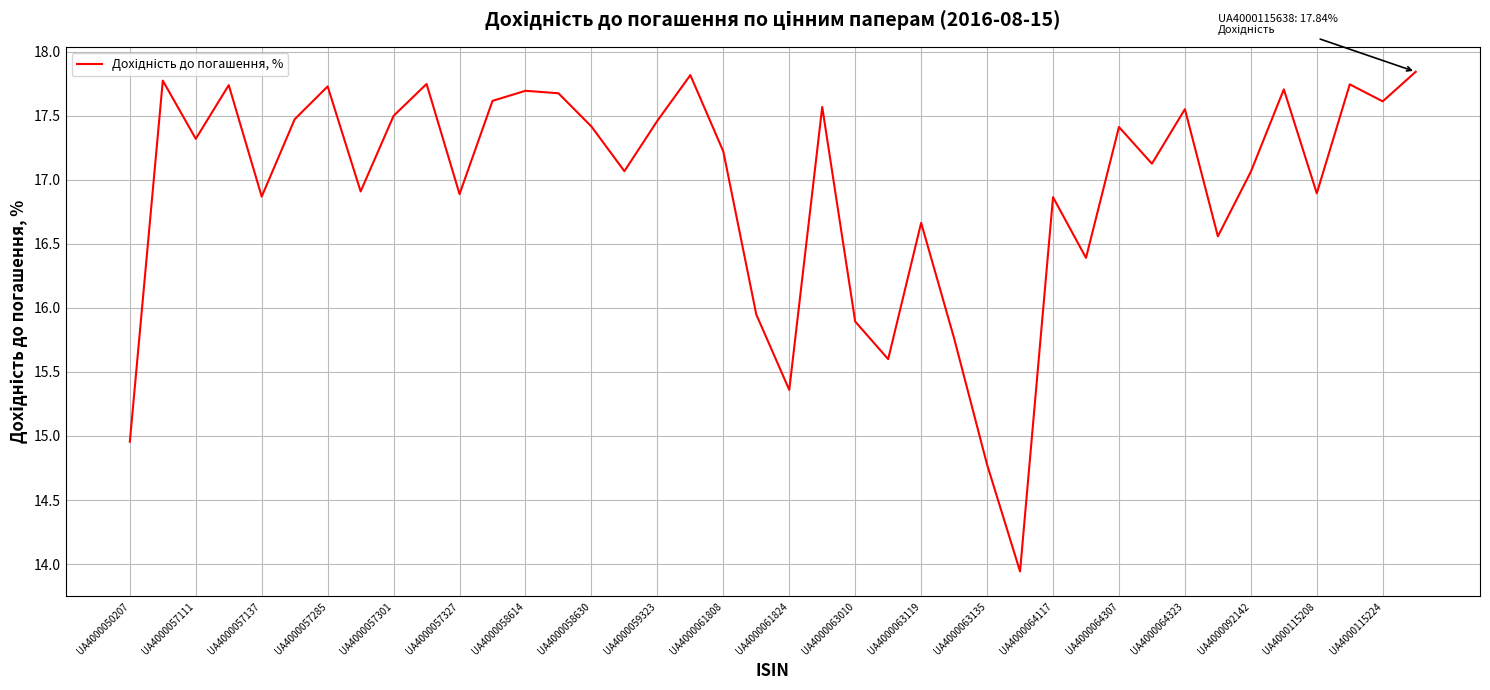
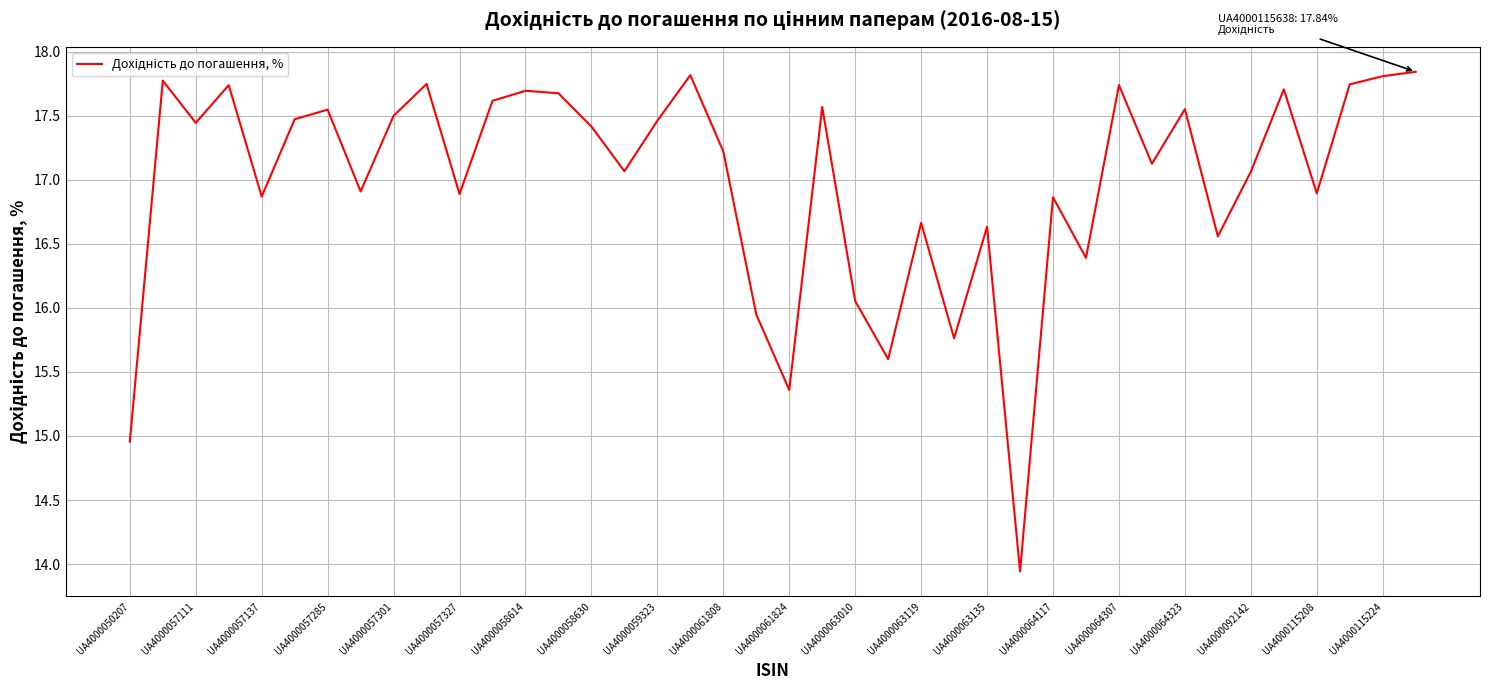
UA4000057111: 17.32 -> 17.44
UA4000057285: 17.73 -> 17.55
UA4000063010: 15.89 -> 16.05
UA4000063135: 14.78 -> 16.63
UA4000064307: 17.41 -> 17.74
UA4000115224: 17.61 -> 17.81
